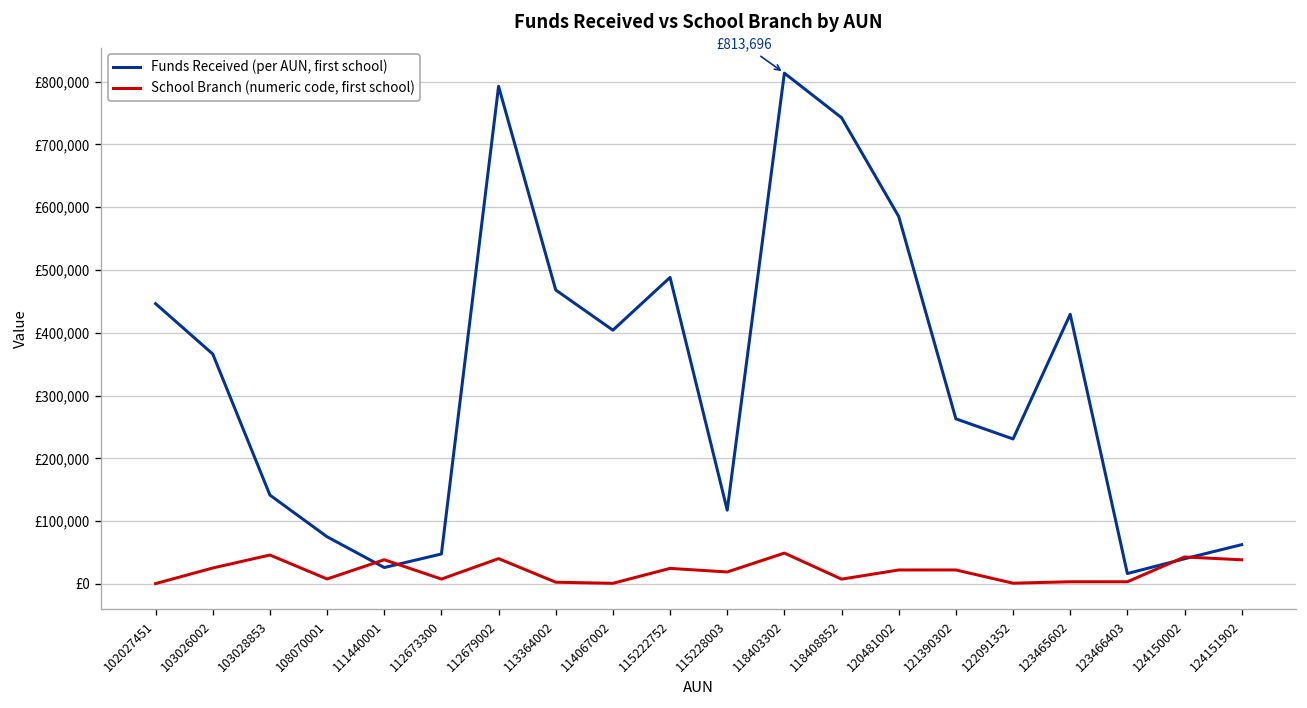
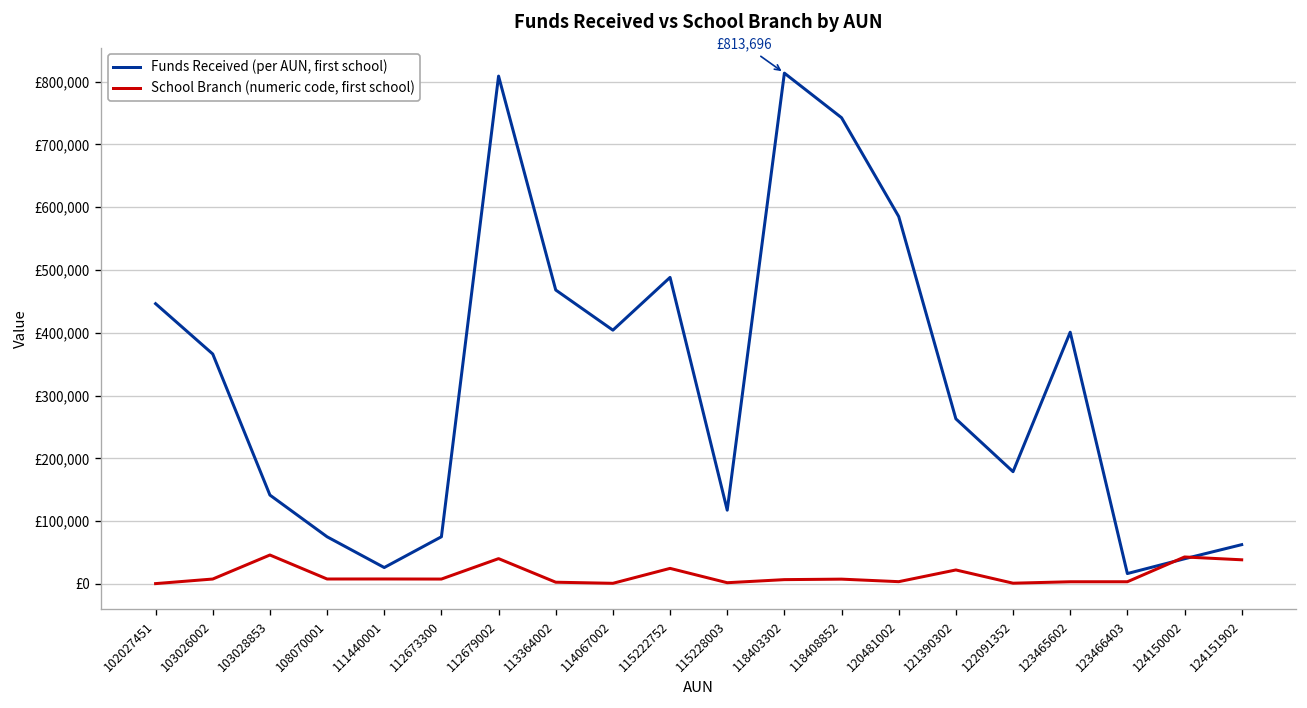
School Branch (numeric code, first school), 103026002: £30,000 -> £10,000
School Branch (numeric code, first school), 111440001: £40,000 -> £10,000
Funds Received (per AUN, first school), 112673300: £50,000 -> £80,000
Funds Received (per AUN, first school), 112679002: £790,000 -> £810,000
School Branch (numeric code, first school), 115228003: £20,000 -> £0
School Branch (numeric code, first school), 118403302: £50,000 -> £10,000
School Branch (numeric code, first school), 120481002: £20,000 -> £0
Funds Received (per AUN, first school), 122091352: £230,000 -> £180,000
Funds Received (per AUN, first school), 123465602: £430,000 -> £400,000
